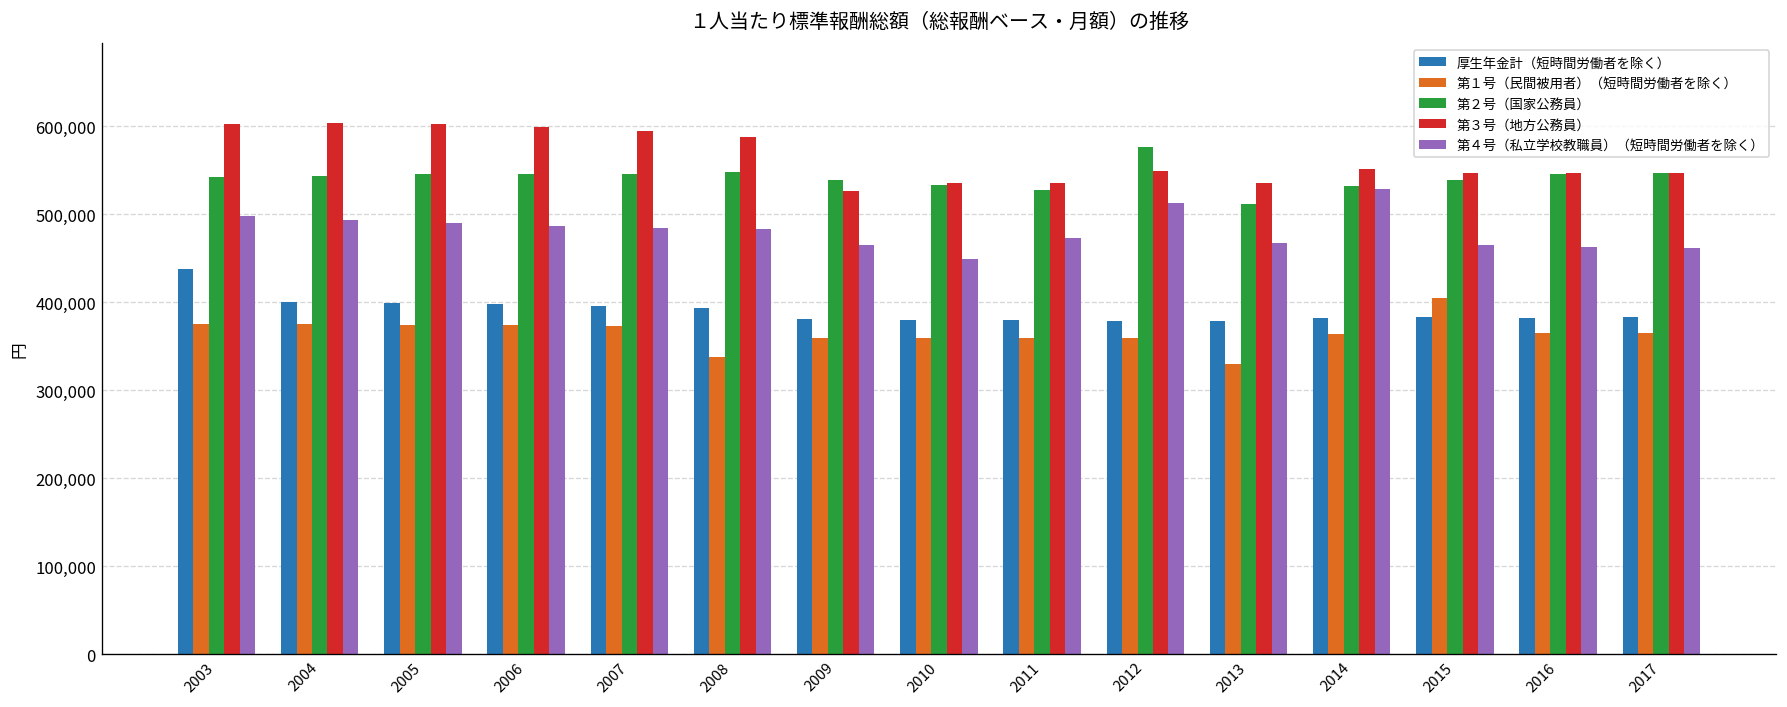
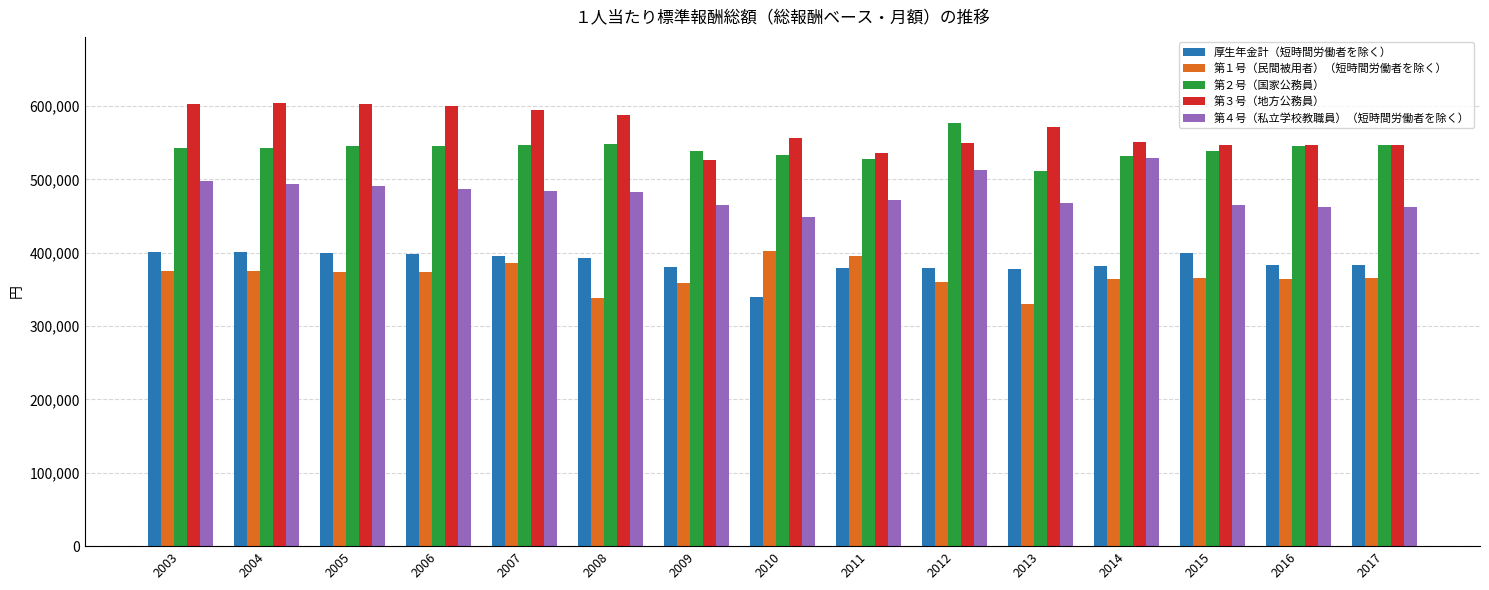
厚生年金計（短時間労働者を除く）, 2003: 440,000 -> 400,000
第１号（民間被用者）（短時間労働者を除く）, 2007: 370,000 -> 390,000
厚生年金計（短時間労働者を除く）, 2010: 380,000 -> 340,000
第１号（民間被用者）（短時間労働者を除く）, 2010: 360,000 -> 400,000
第３号（地方公務員）, 2010: 530,000 -> 560,000
第１号（民間被用者）（短時間労働者を除く）, 2011: 360,000 -> 400,000
第３号（地方公務員）, 2013: 540,000 -> 570,000
厚生年金計（短時間労働者を除く）, 2015: 380,000 -> 400,000
第１号（民間被用者）（短時間労働者を除く）, 2015: 400,000 -> 370,000
